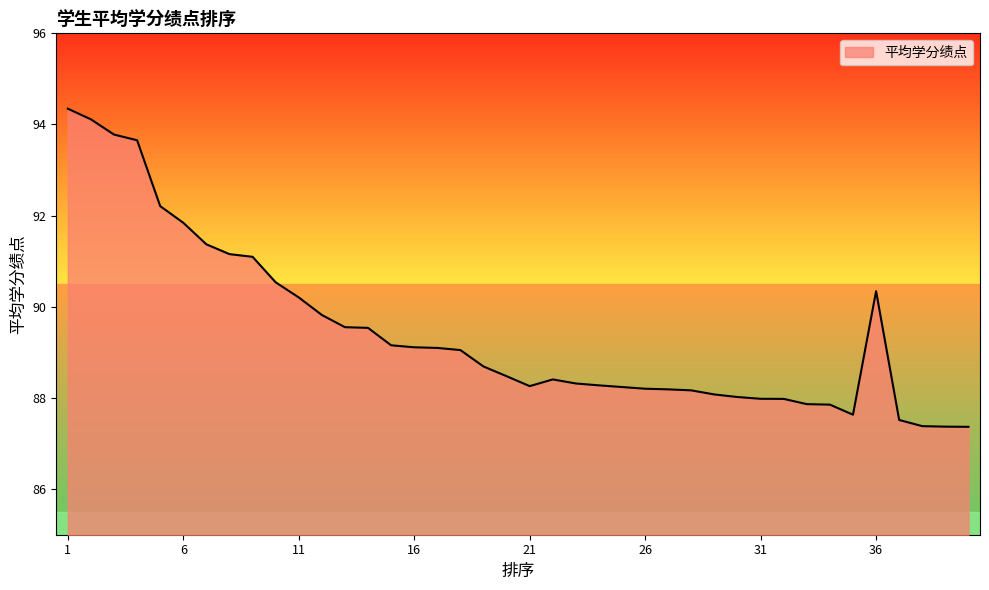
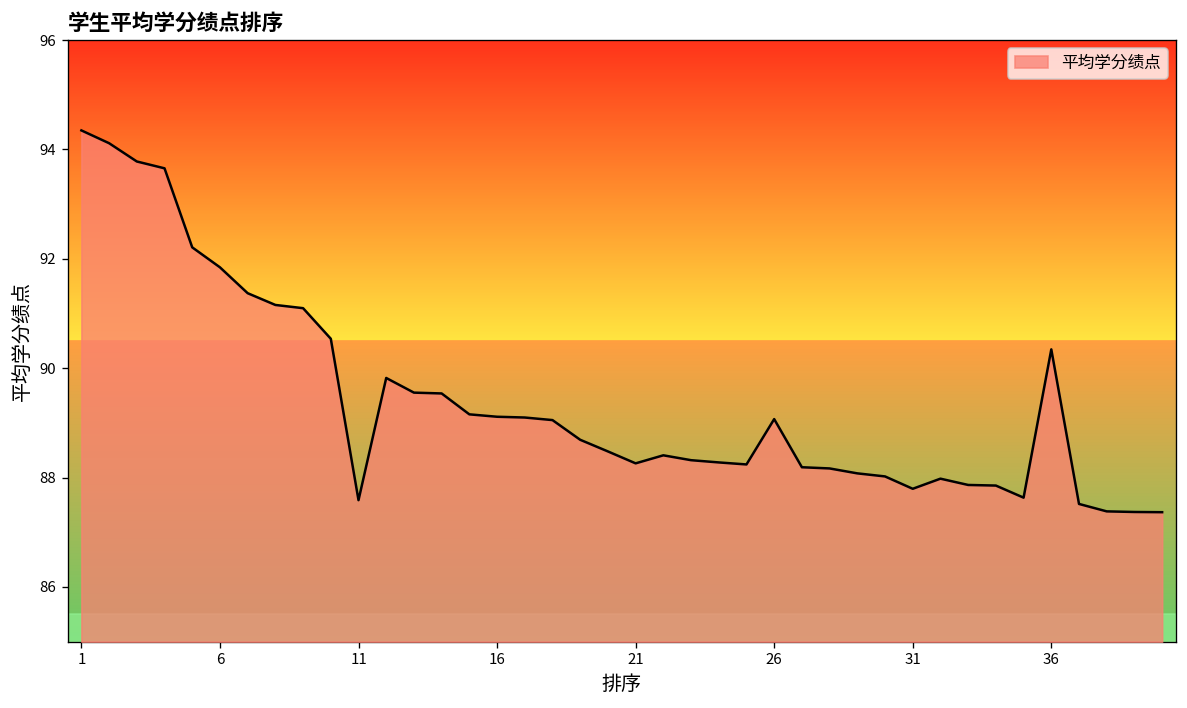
11: 90.2 -> 87.6
26: 88.2 -> 89.1
31: 88.0 -> 87.8
